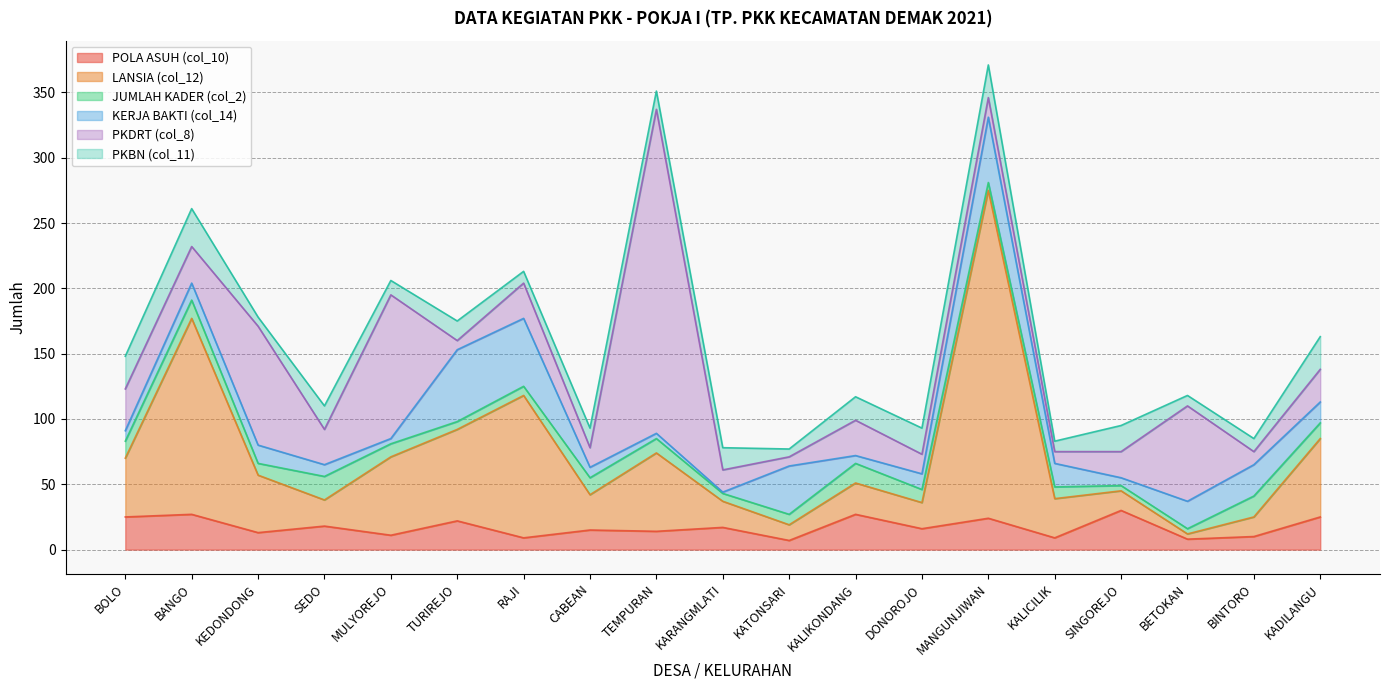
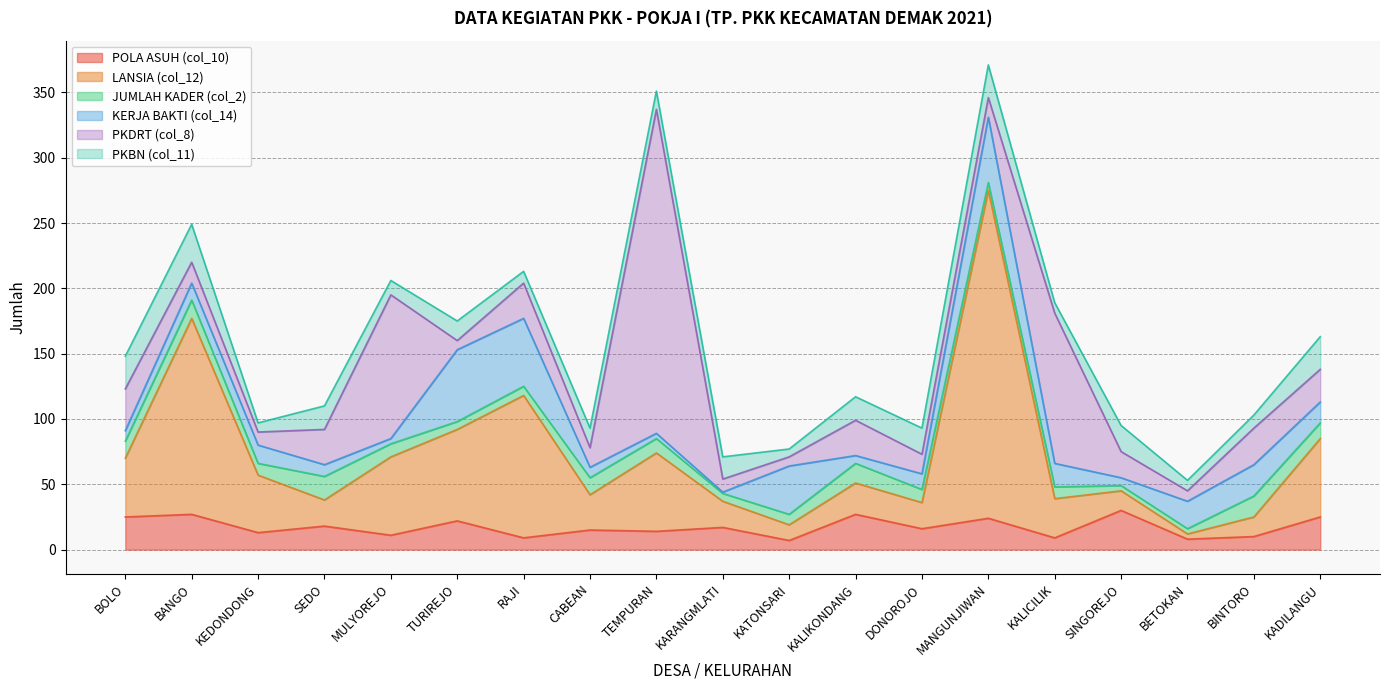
PKDRT (col_8), BANGO: 28 -> 16
PKDRT (col_8), KEDONDONG: 91 -> 10
PKDRT (col_8), KARANGMLATI: 17 -> 10
PKDRT (col_8), KALICILIK: 9 -> 115
PKDRT (col_8), BETOKAN: 73 -> 8
PKDRT (col_8), BINTORO: 10 -> 28
